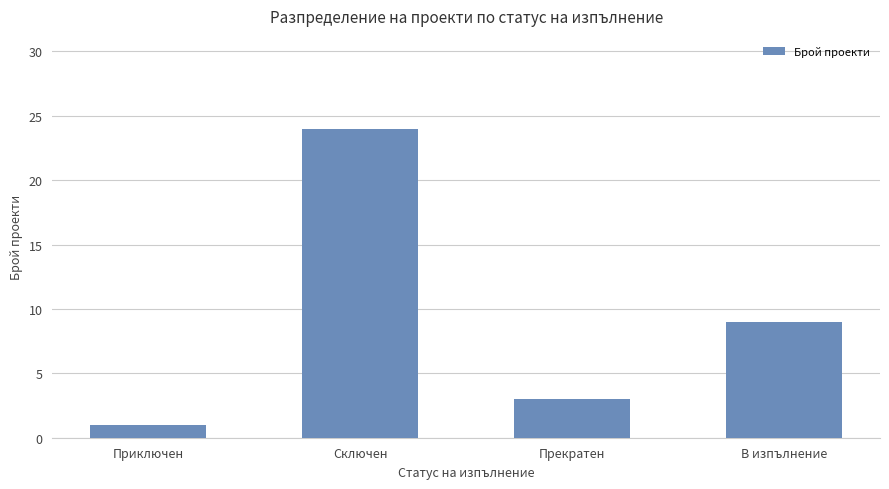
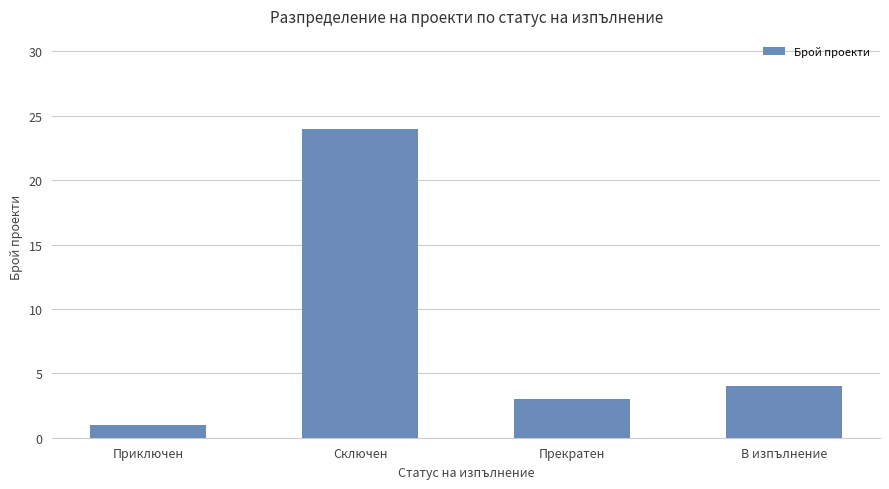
В изпълнение: 9 -> 4
